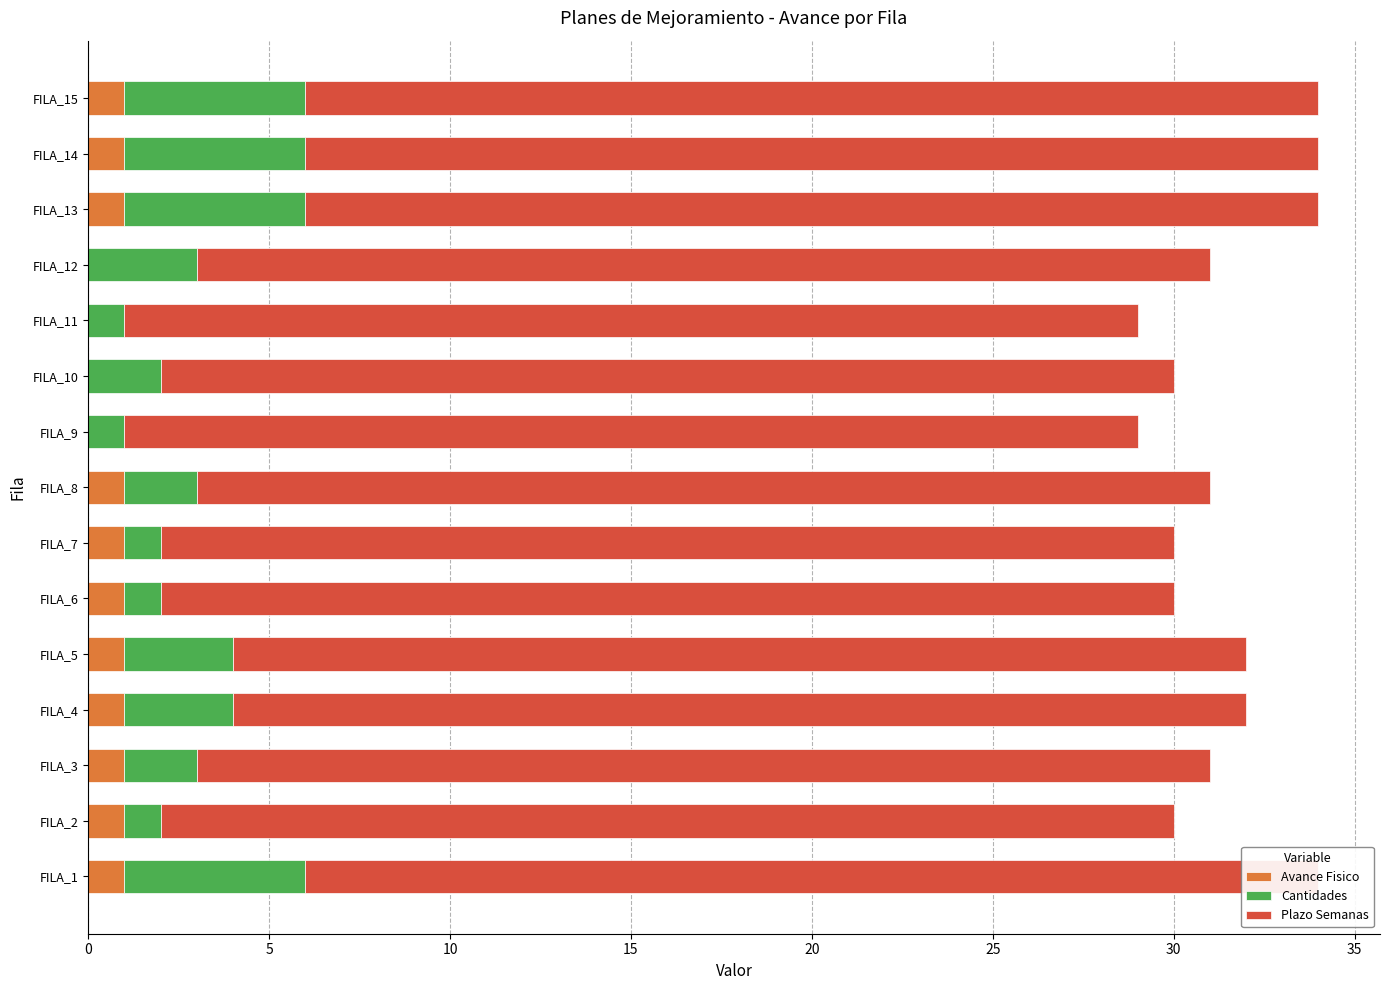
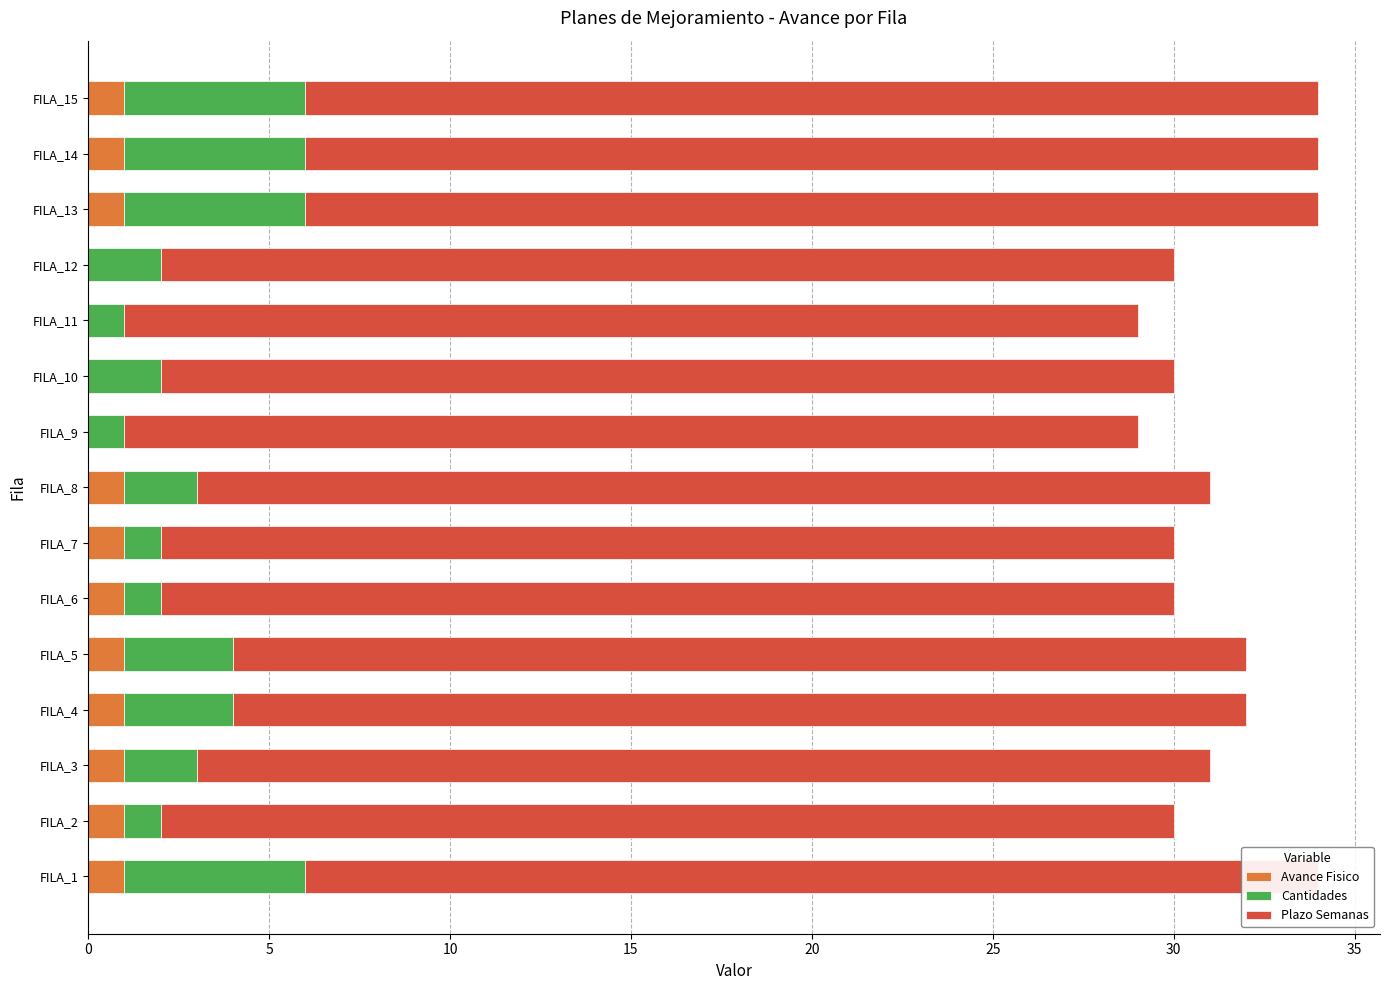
Cantidades, FILA_12: 3 -> 2
